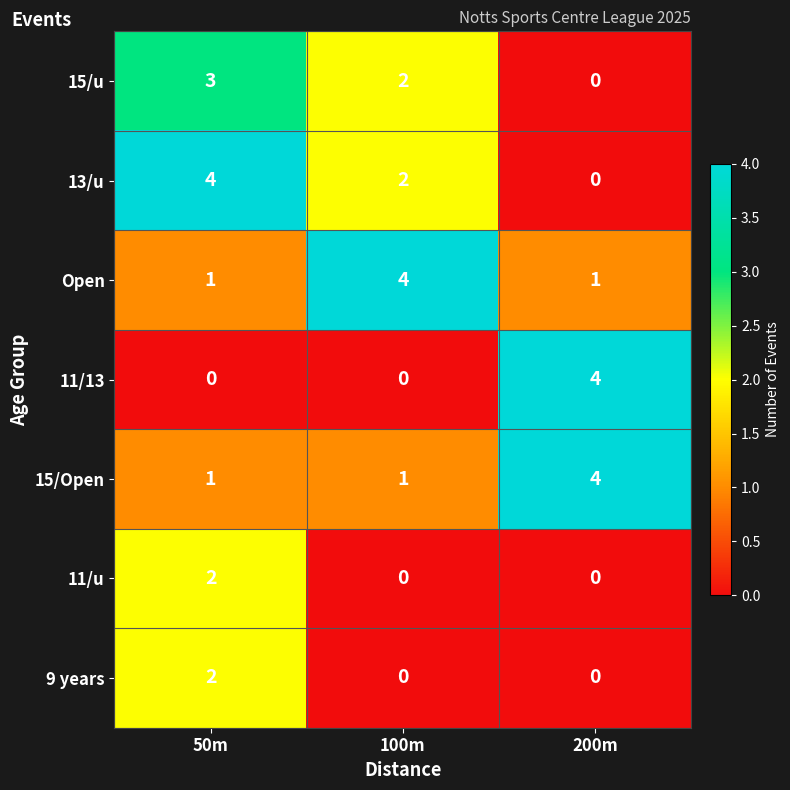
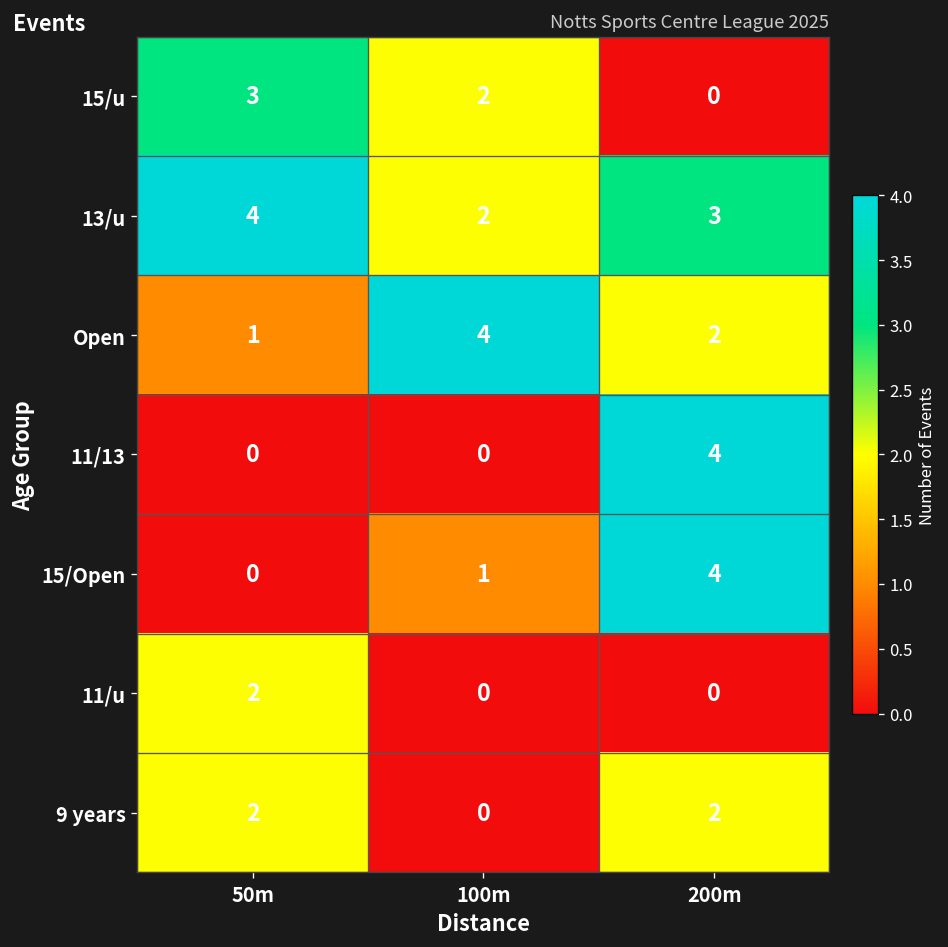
13/u, 200m: 0 -> 3
Open, 200m: 1 -> 2
15/Open, 50m: 1 -> 0
9 years, 200m: 0 -> 2
